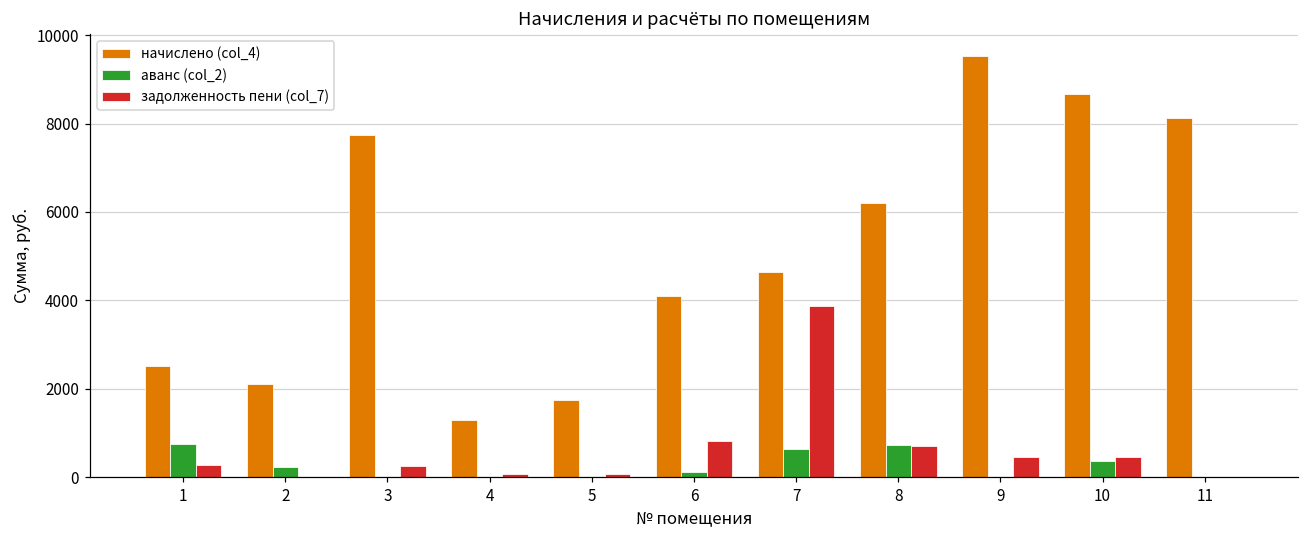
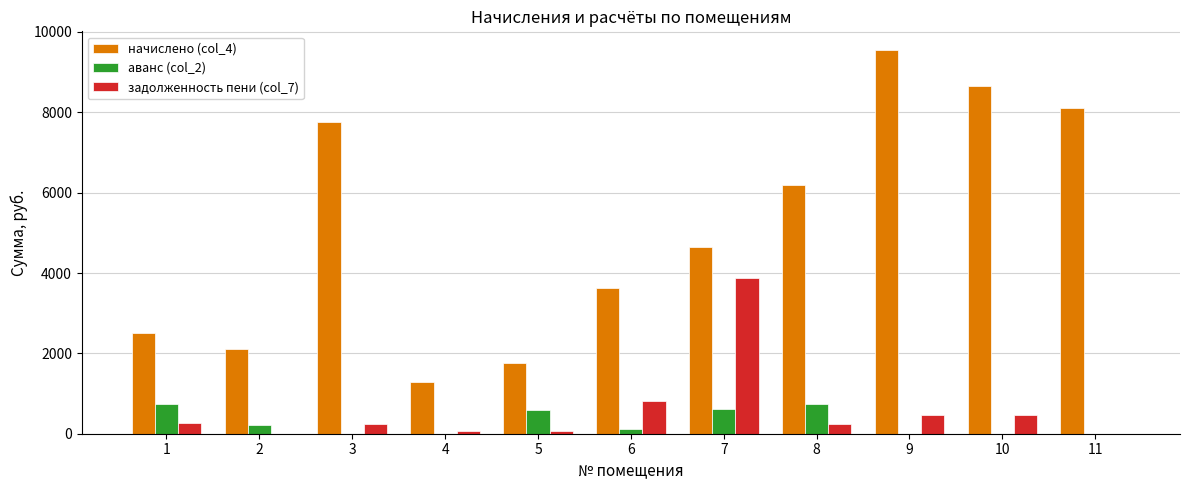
аванс (col_2), 5: 0 -> 600
начислено (col_4), 6: 4100 -> 3600
задолженность пени (col_7), 8: 700 -> 300
аванс (col_2), 10: 400 -> 0
